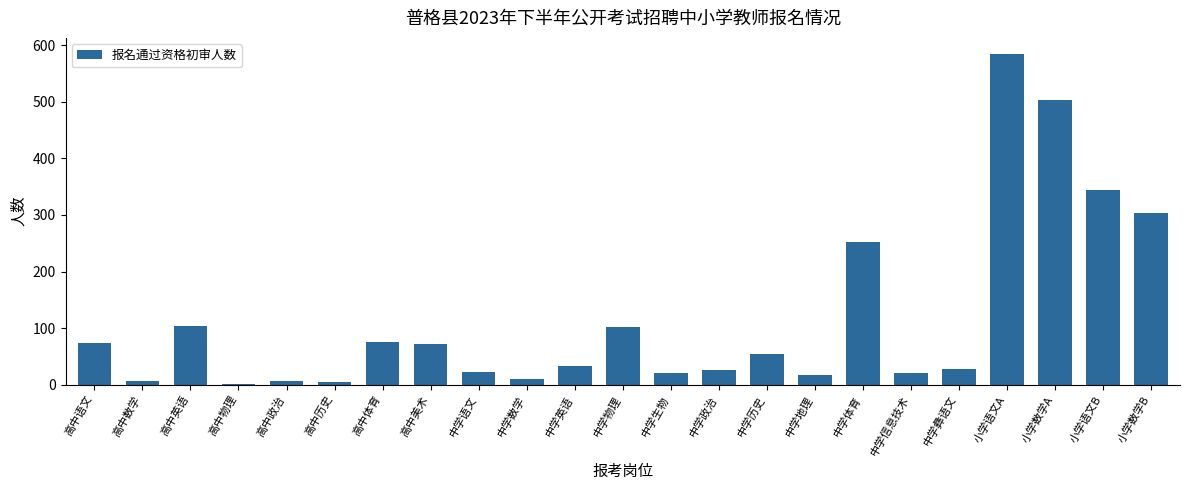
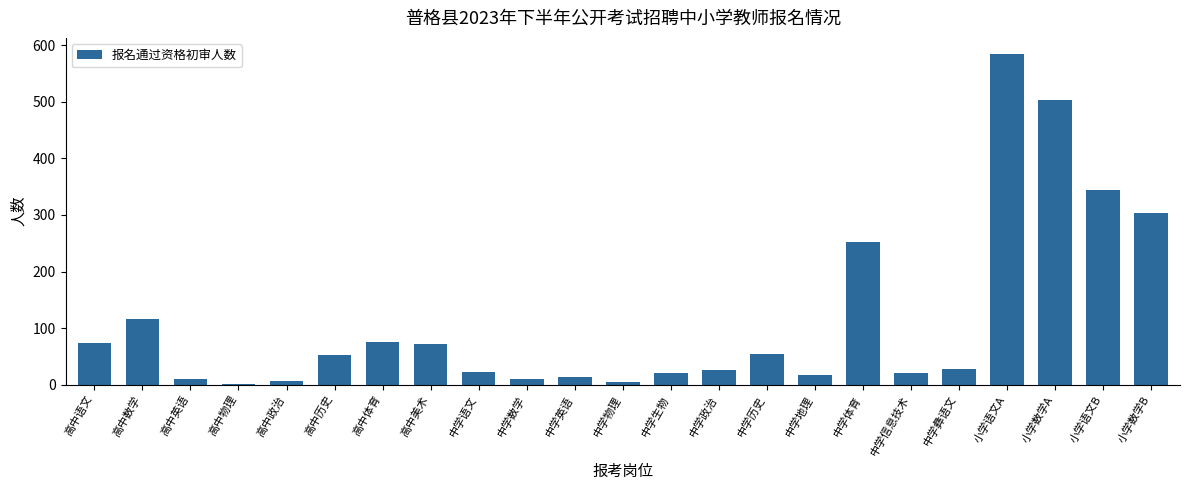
高中数学: 10 -> 120
高中英语: 100 -> 10
高中历史: 10 -> 50
中学英语: 30 -> 10
中学物理: 100 -> 10
